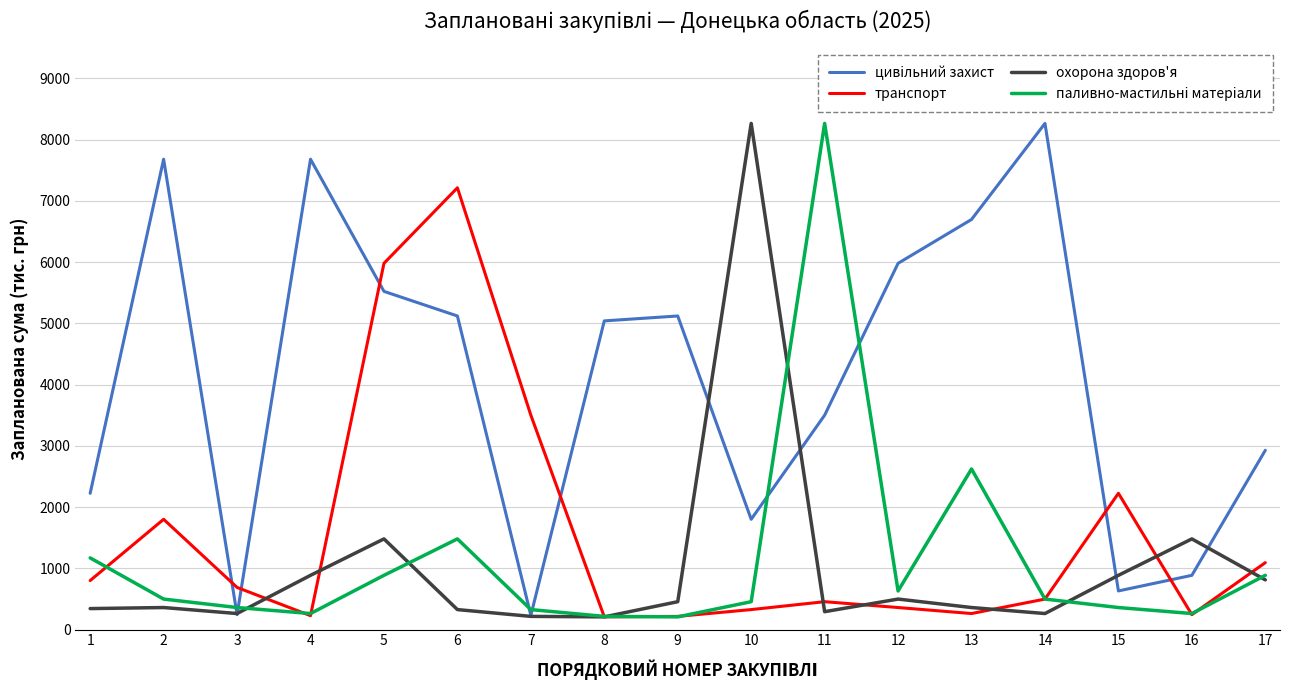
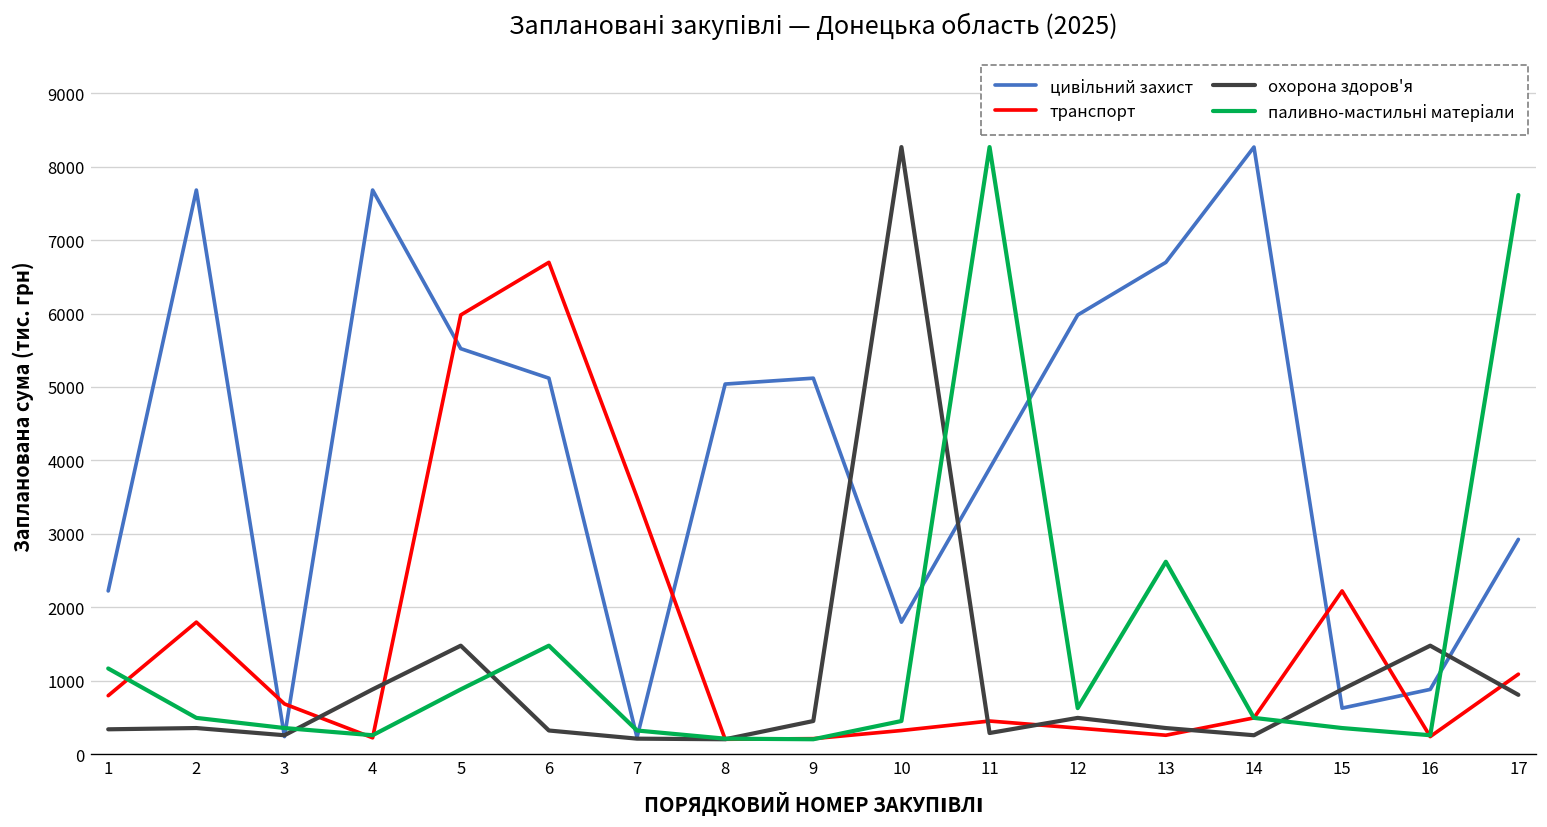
транспорт, 6: 7200 -> 6700
цивільний захист, 11: 3500 -> 3900
паливно-мастильні матеріали, 17: 900 -> 7600
